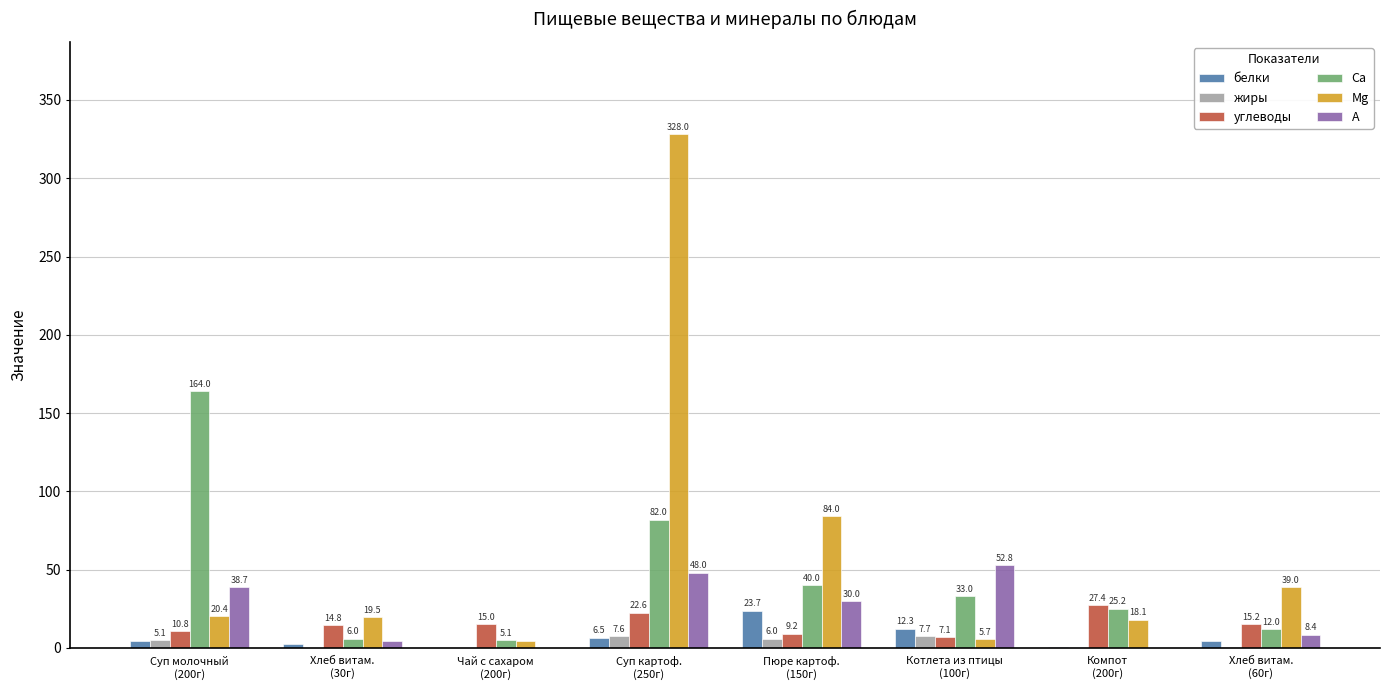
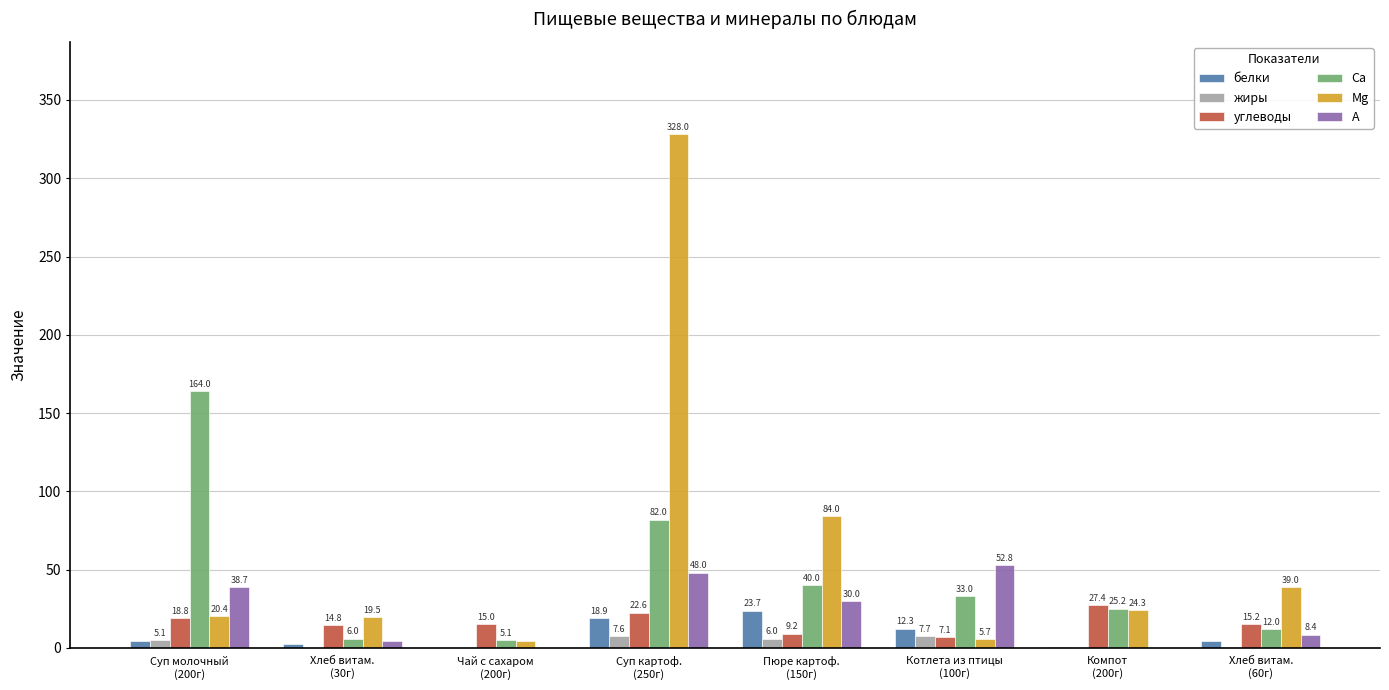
углеводы, Суп молочный (200г): 10.8 -> 18.8
белки, Суп картоф. (250г): 6.5 -> 18.9
Mg, Компот (200г): 18.1 -> 24.3
